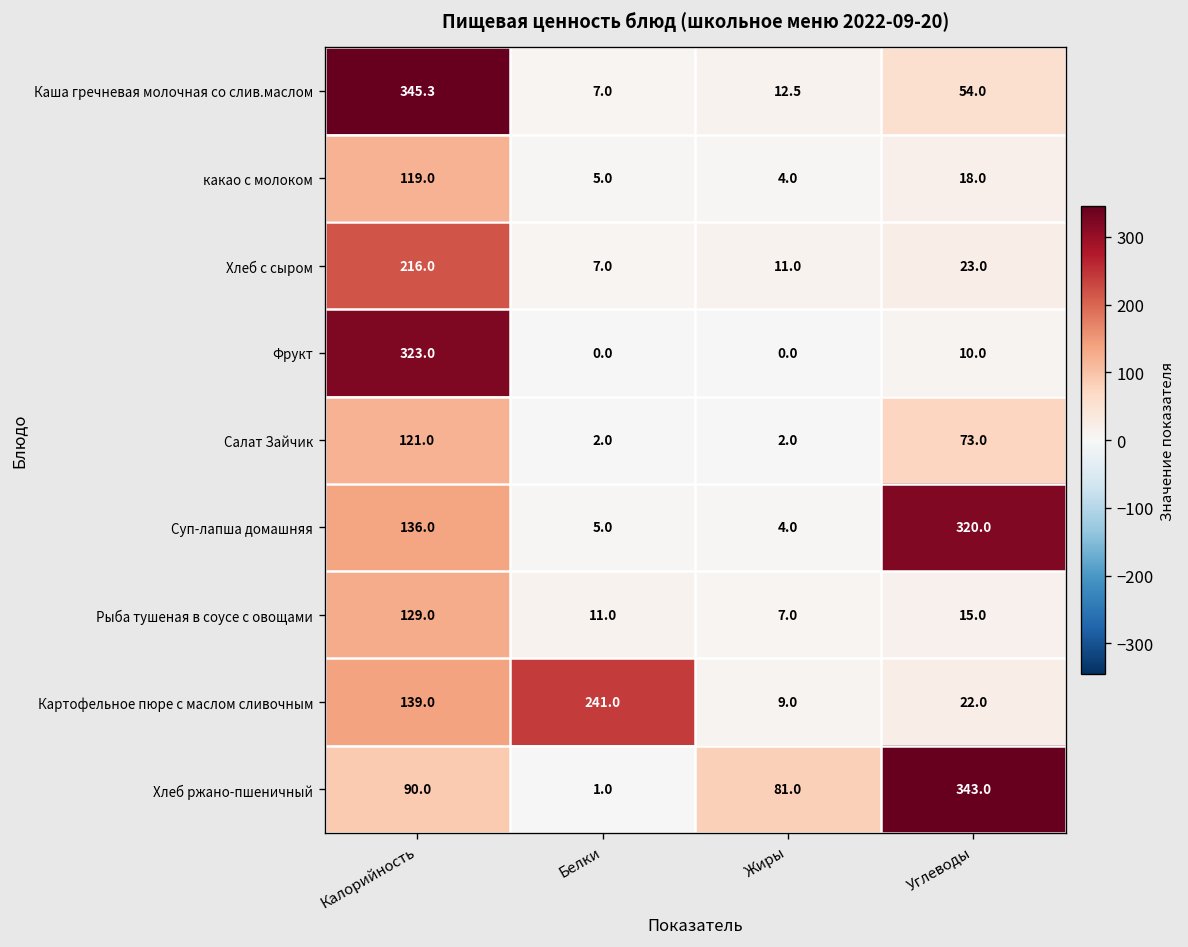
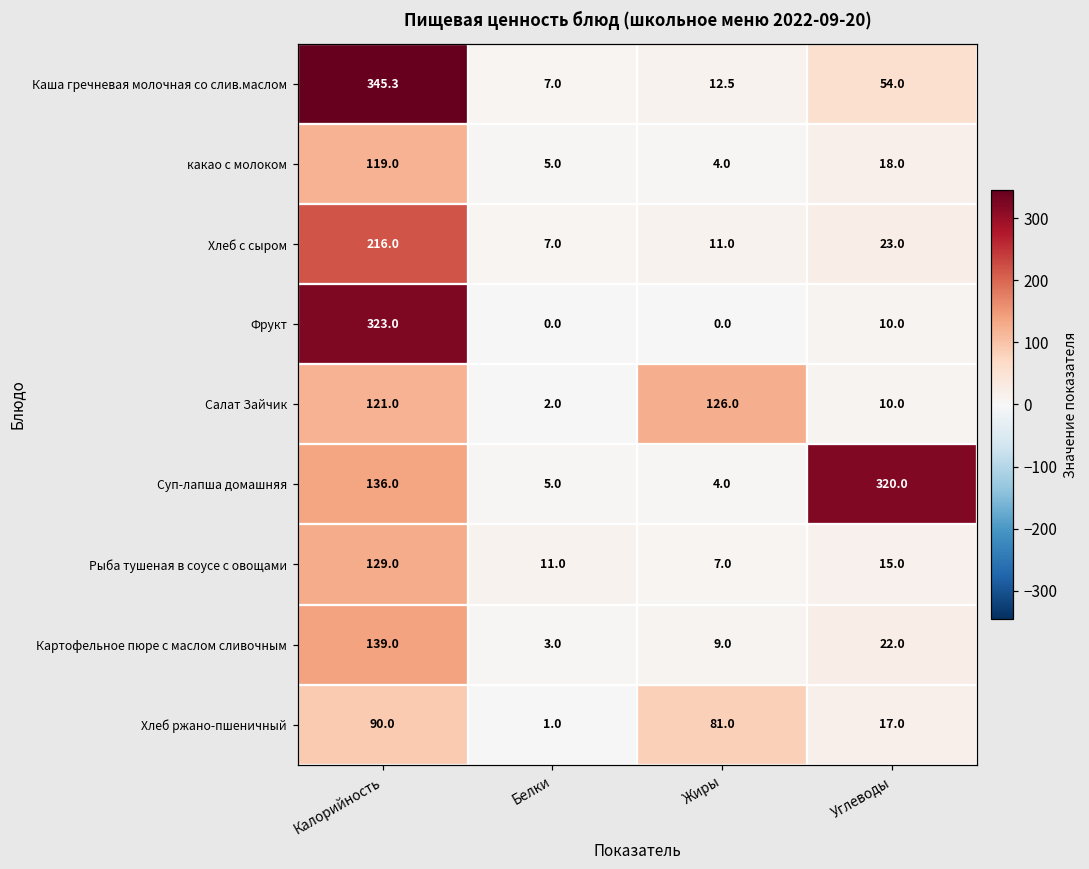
Салат Зайчик, Жиры: 2.0 -> 126.0
Салат Зайчик, Углеводы: 73.0 -> 10.0
Картофельное пюре с маслом сливочным, Белки: 241.0 -> 3.0
Хлеб ржано-пшеничный, Углеводы: 343.0 -> 17.0
